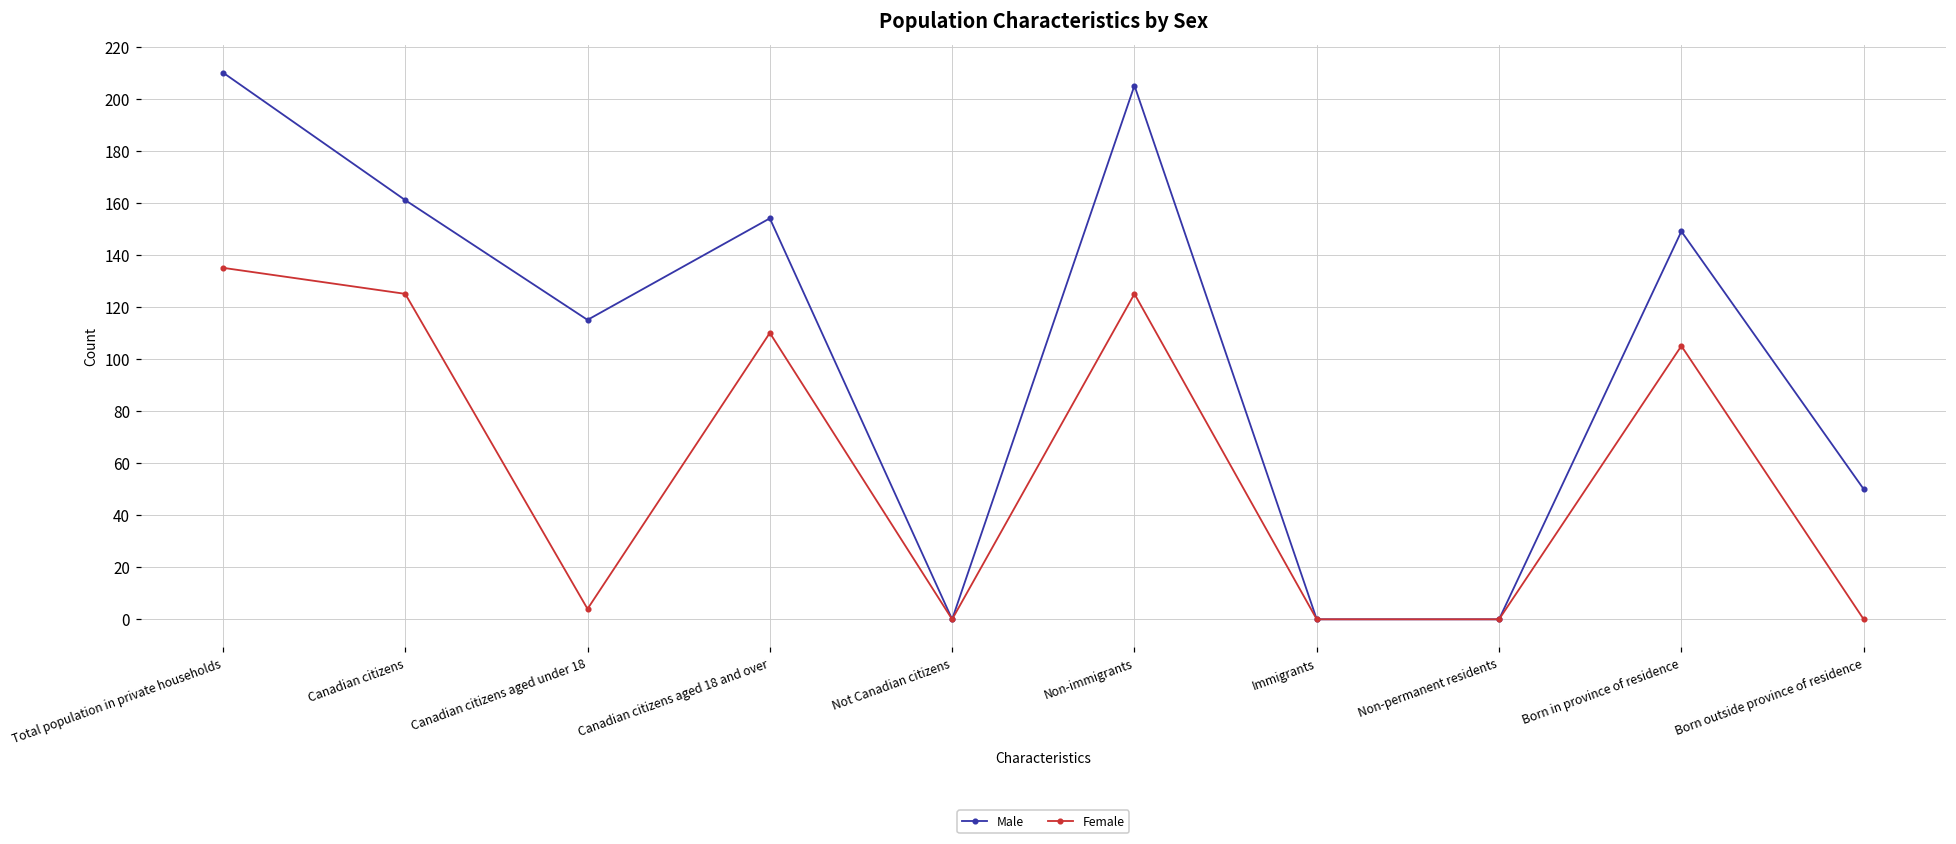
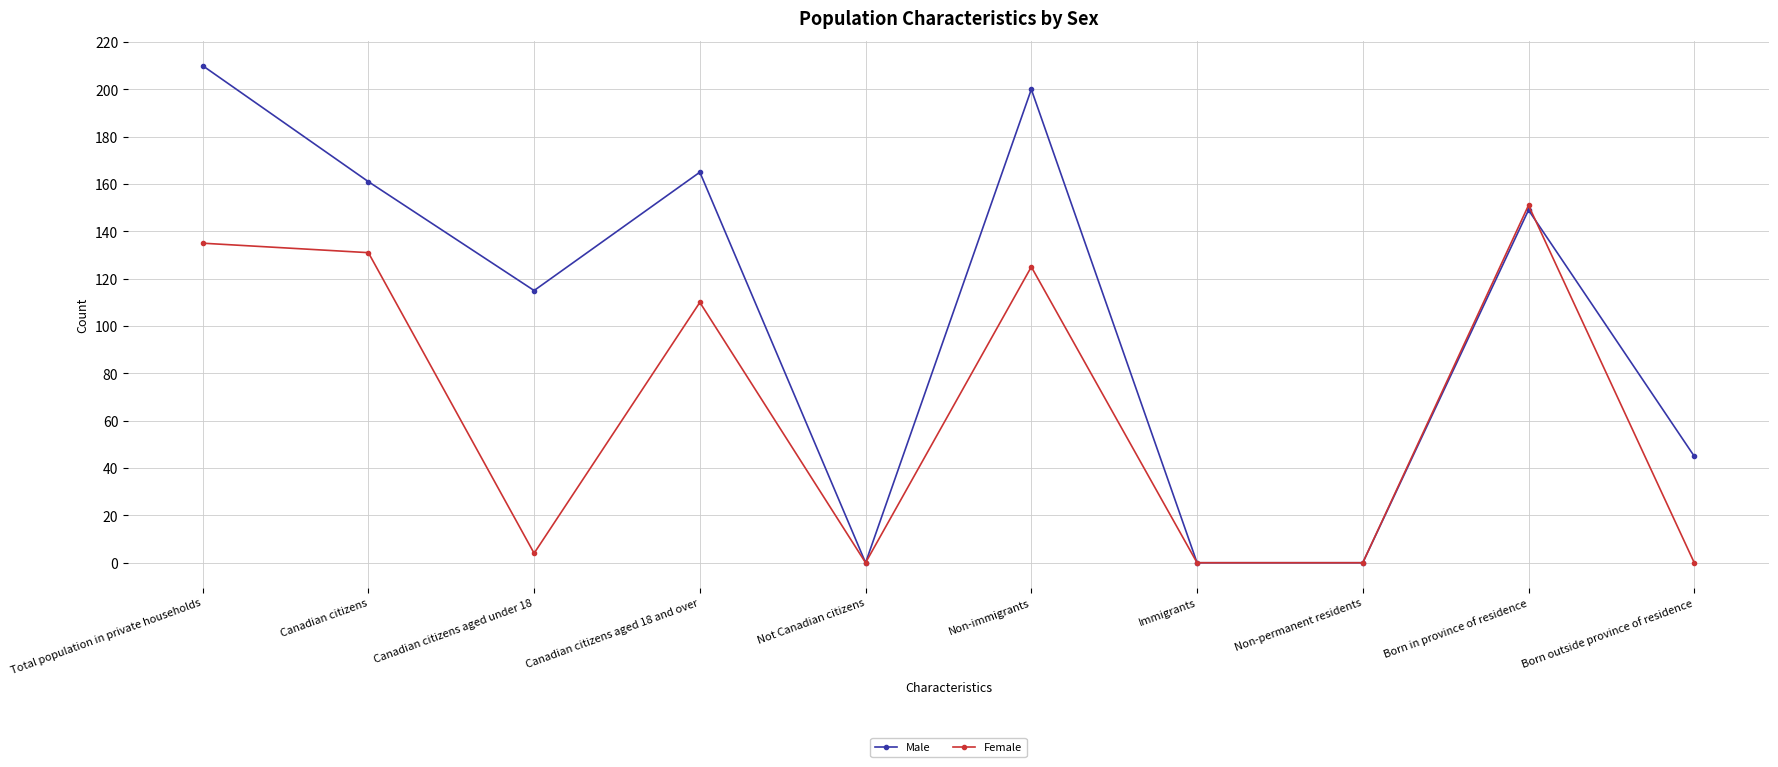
Female, Canadian citizens: 125 -> 131
Male, Canadian citizens aged 18 and over: 154 -> 165
Male, Non-immigrants: 205 -> 200
Female, Born in province of residence: 105 -> 151
Male, Born outside province of residence: 50 -> 45
